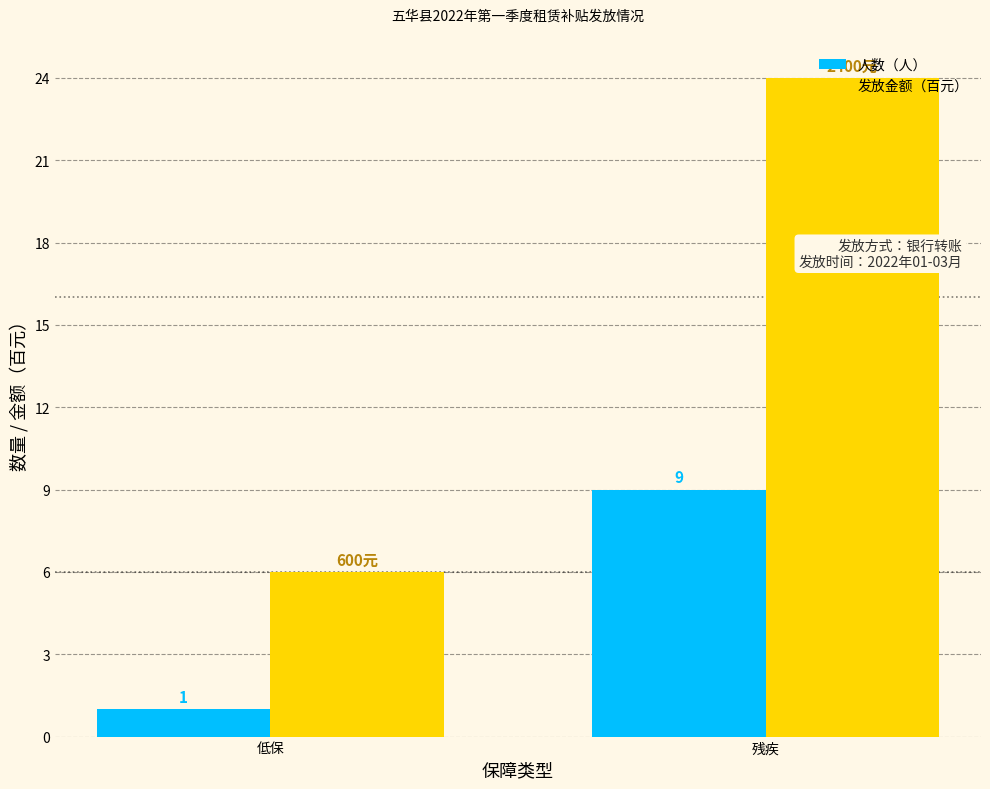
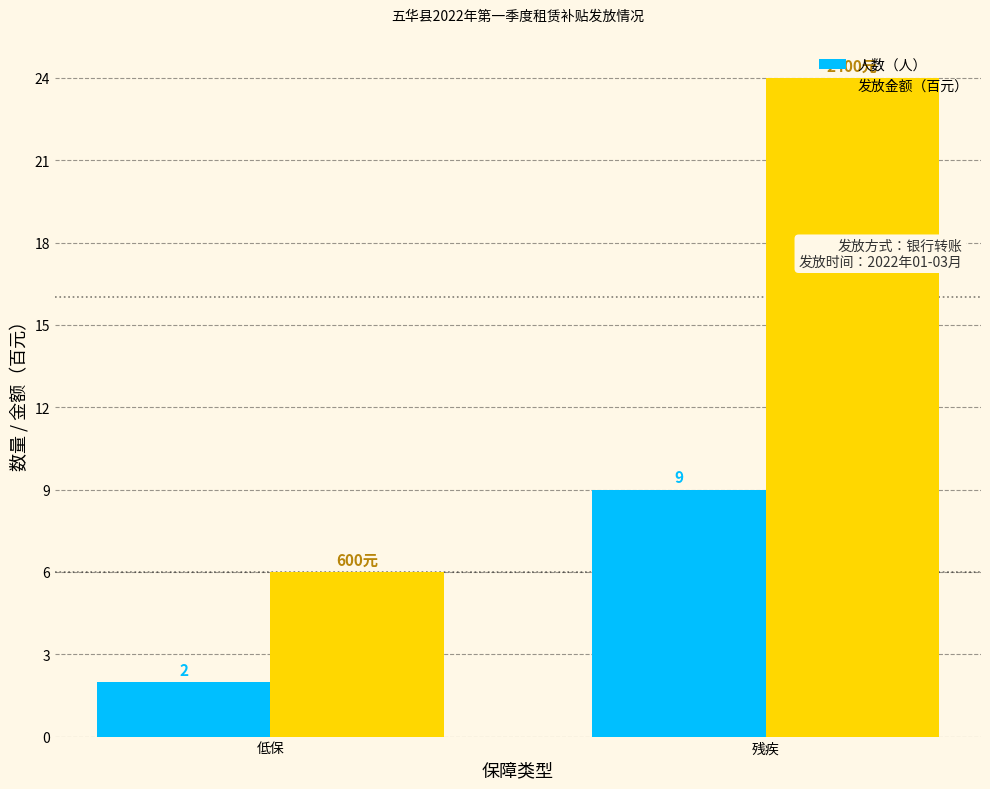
人数（人）, 低保: 1 -> 2
